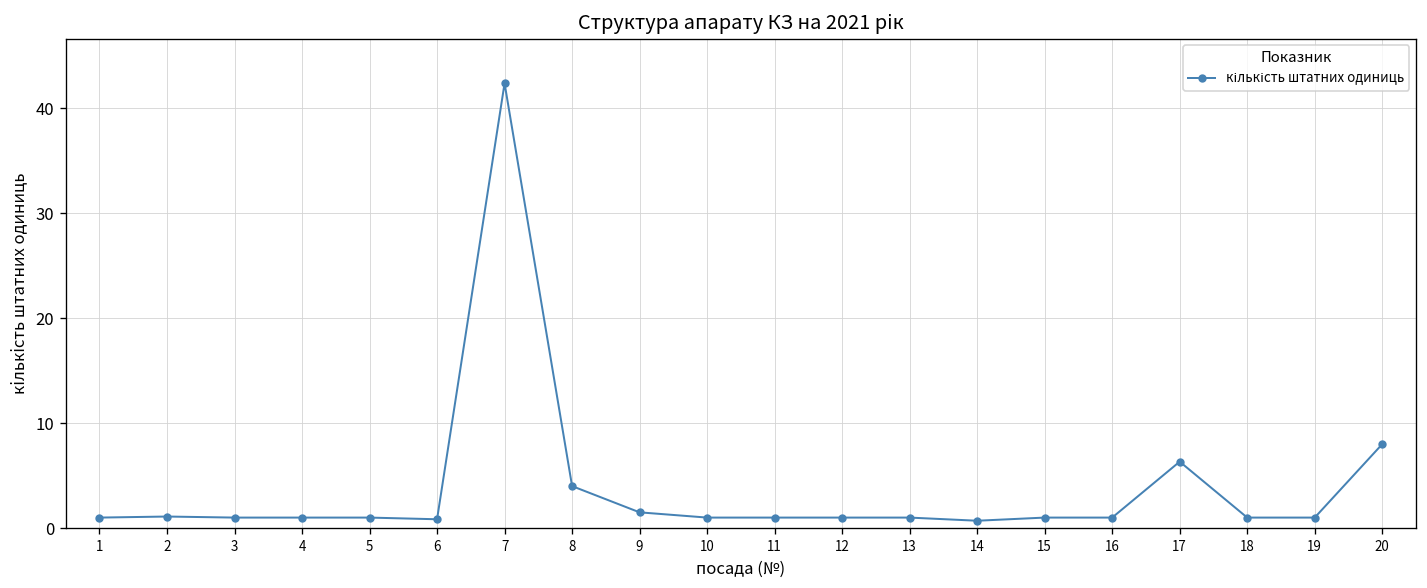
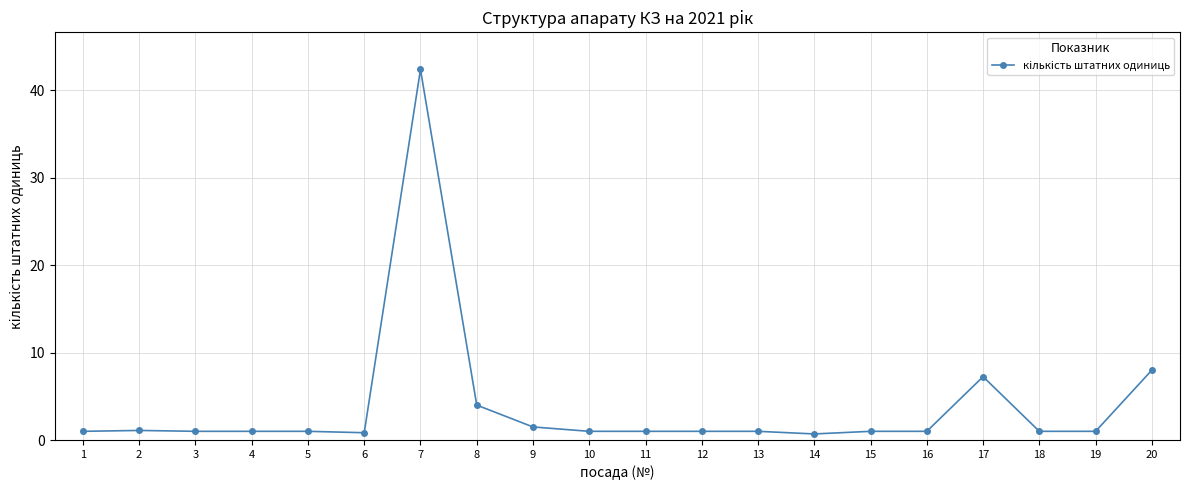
17: 6 -> 7
